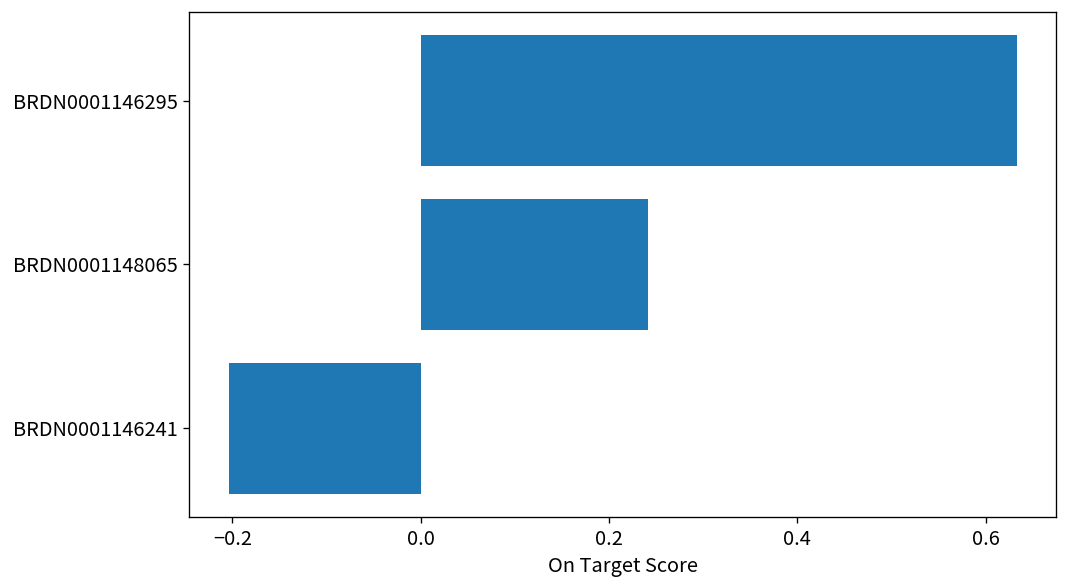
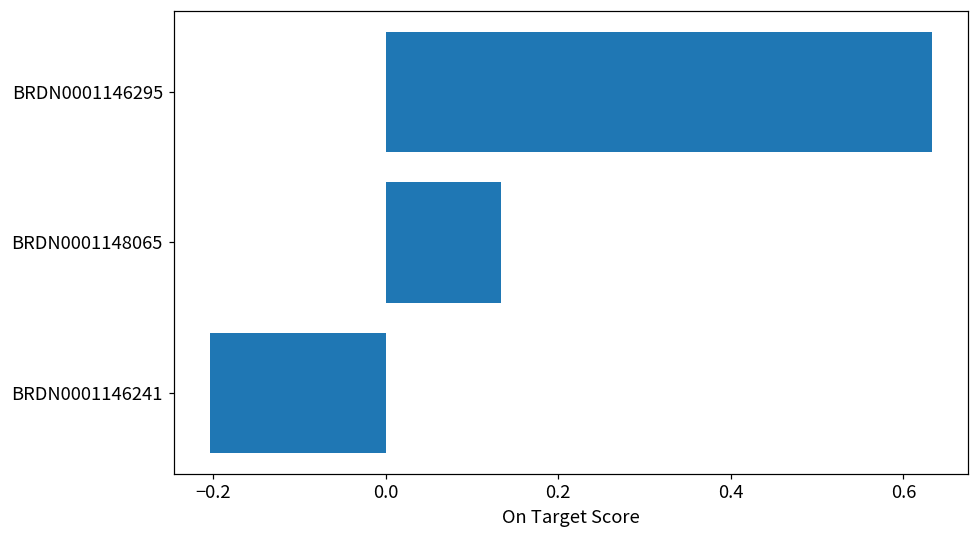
BRDN0001148065: 0.24 -> 0.13
